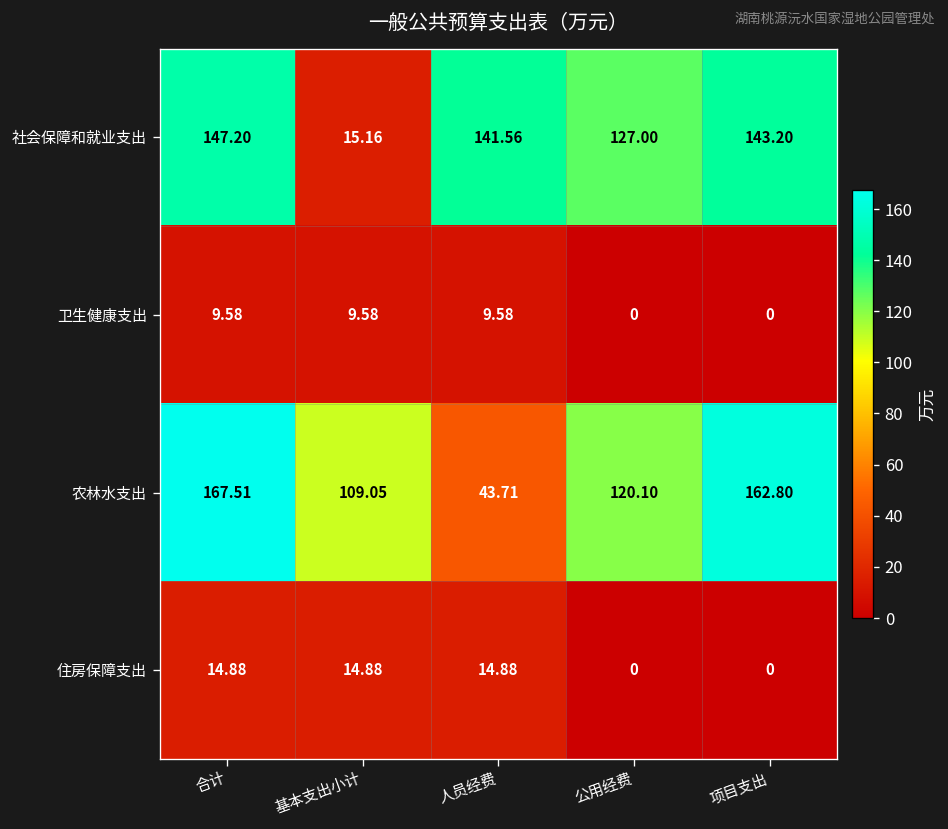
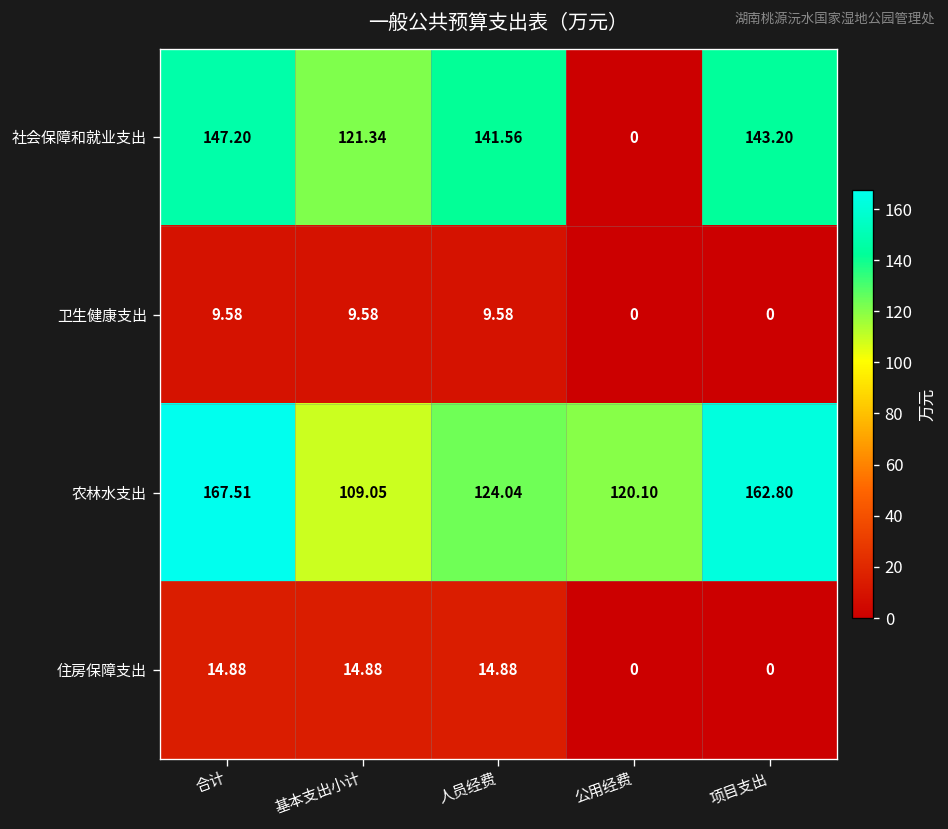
社会保障和就业支出, 基本支出小计: 15.16 -> 121.34
社会保障和就业支出, 公用经费: 127.00 -> 0
农林水支出, 人员经费: 43.71 -> 124.04
